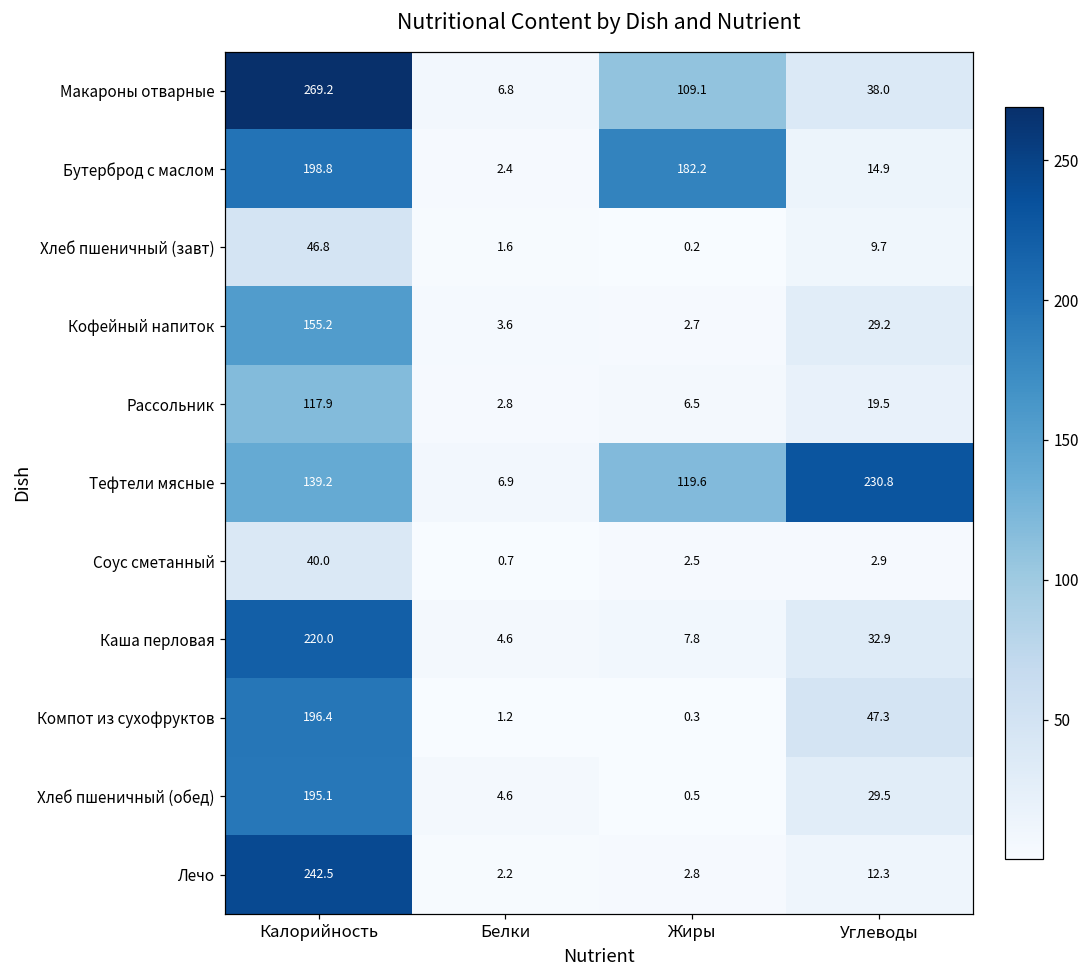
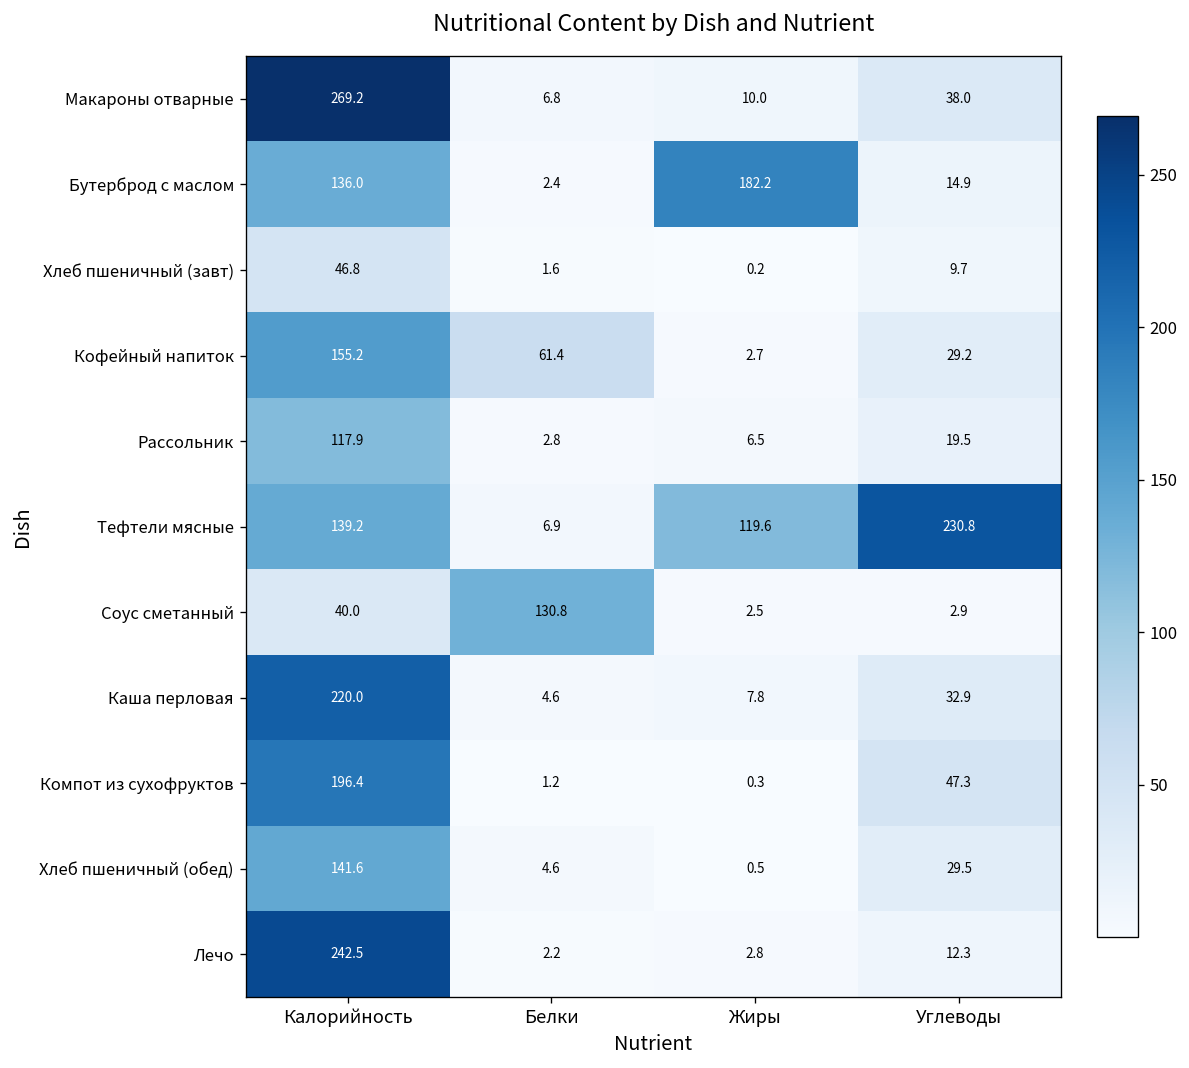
Макароны отварные, Жиры: 109.1 -> 10.0
Бутерброд с маслом, Калорийность: 198.8 -> 136.0
Кофейный напиток, Белки: 3.6 -> 61.4
Соус сметанный, Белки: 0.7 -> 130.8
Хлеб пшеничный (обед), Калорийность: 195.1 -> 141.6
